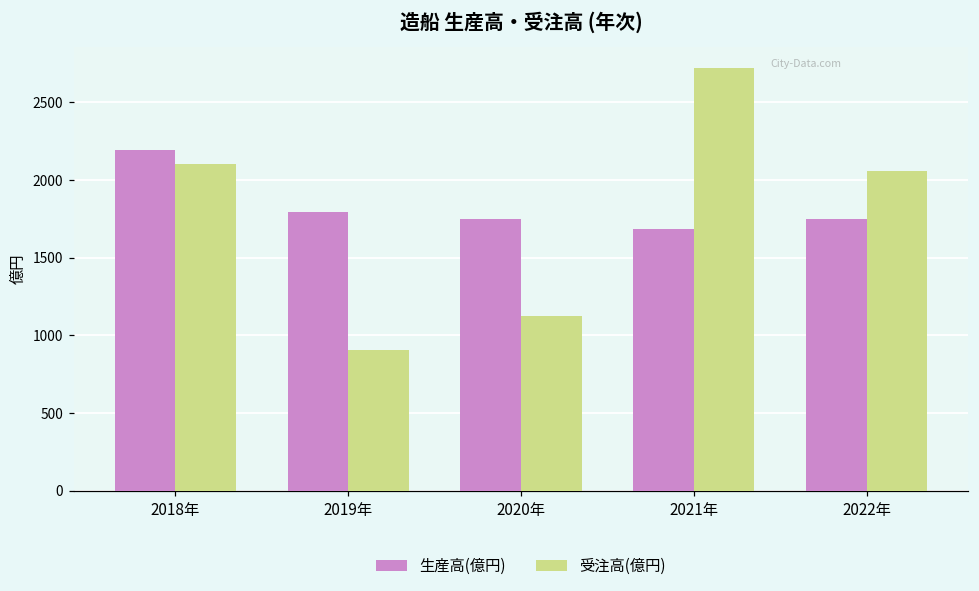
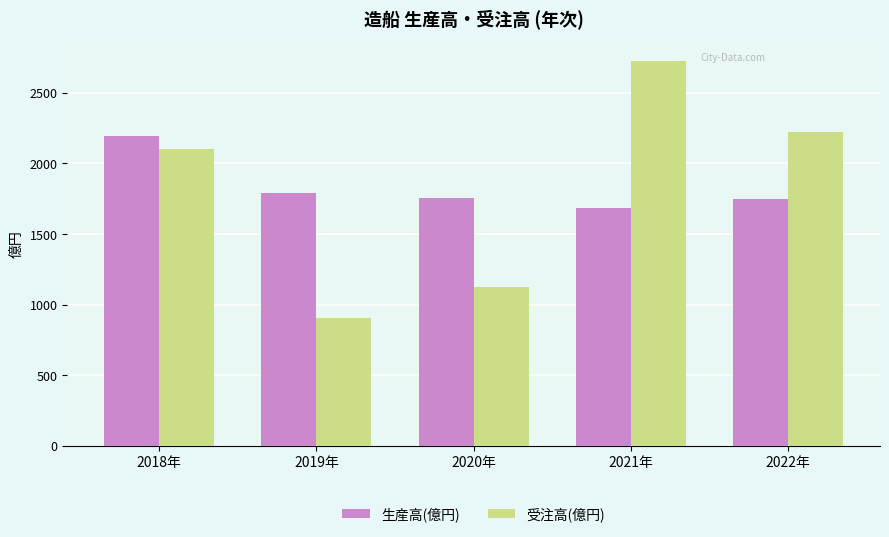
受注高(億円), 2022年: 2060 -> 2220
